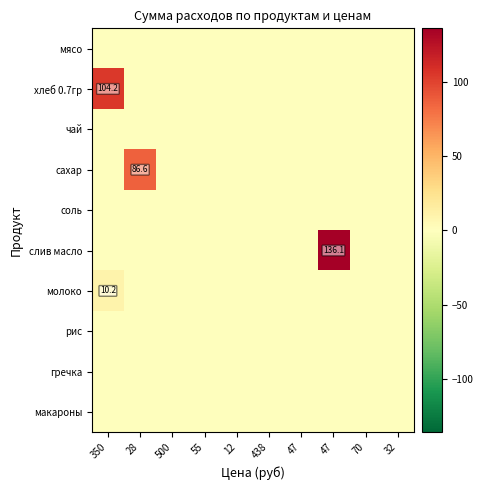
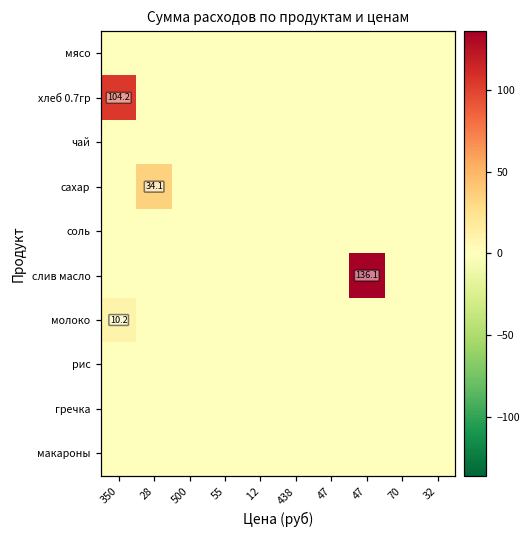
сахар, 28: 86.6 -> 34.1
